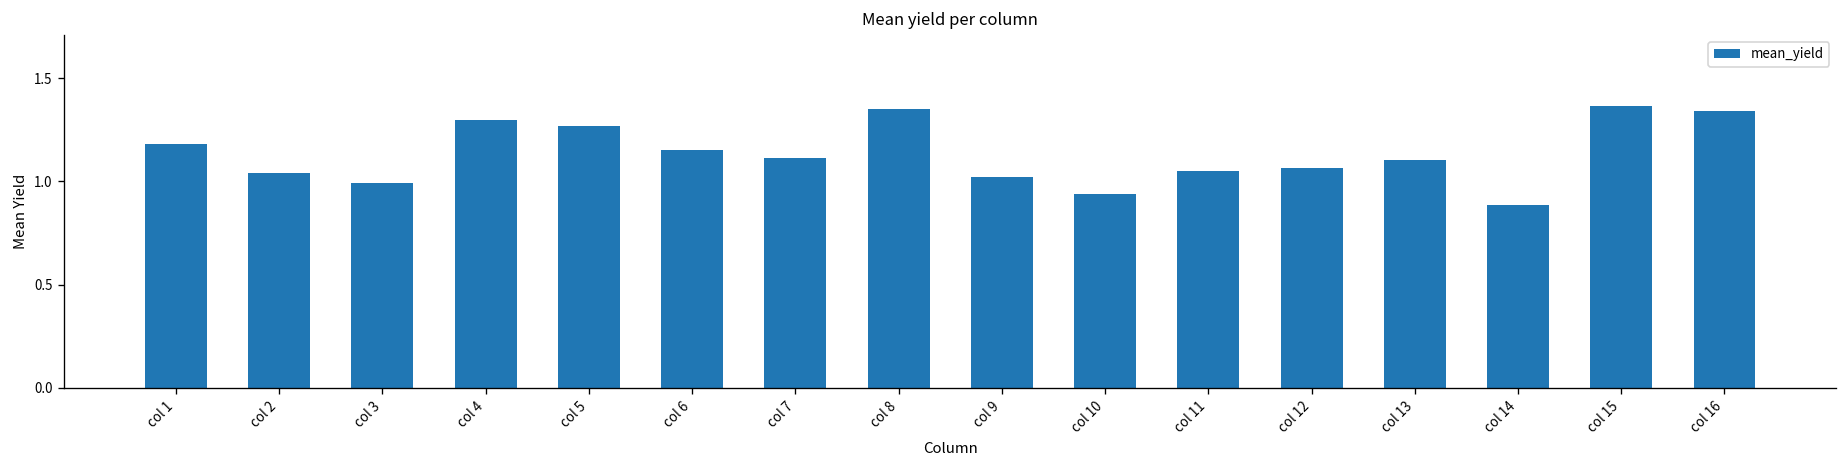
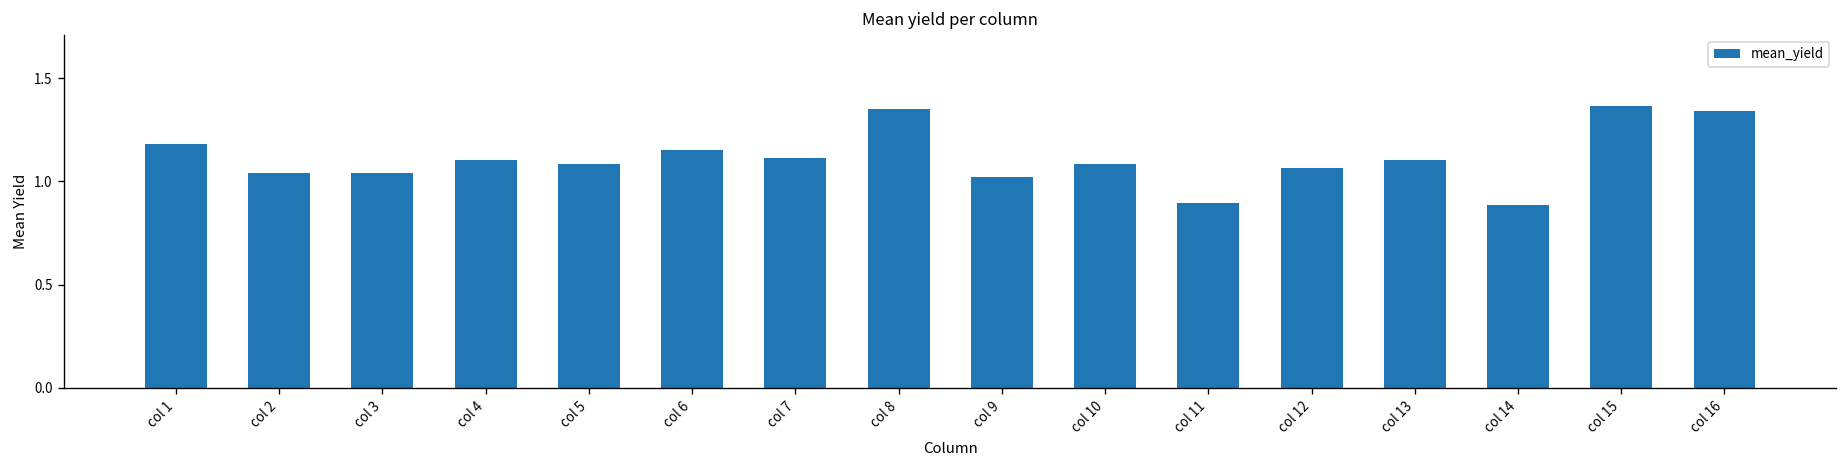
col 3: 0.99 -> 1.04
col 4: 1.30 -> 1.10
col 5: 1.27 -> 1.08
col 10: 0.94 -> 1.09
col 11: 1.05 -> 0.89
